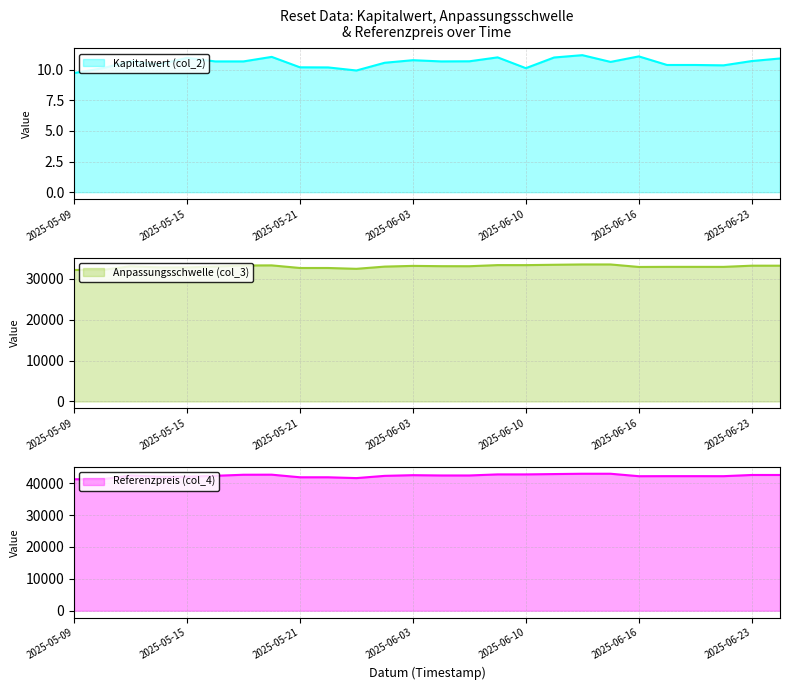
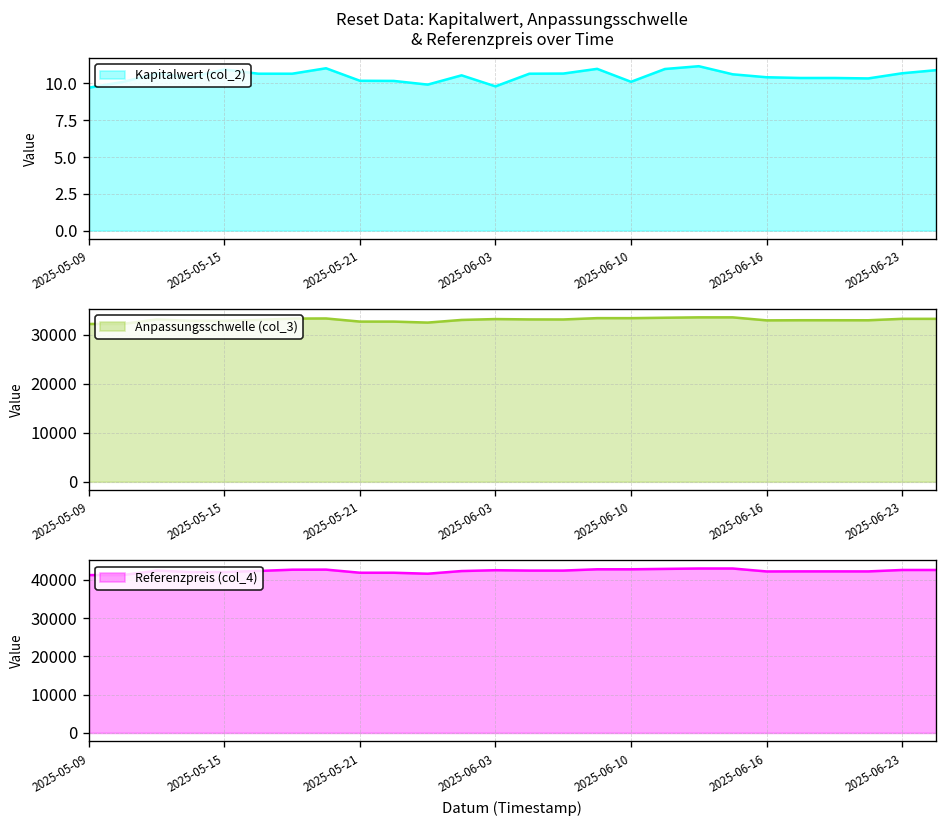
Reset Data: Kapitalwert, Anpassungsschwelle & Referenzpreis over Time, 2025-06-03: 10.8 -> 9.8
Reset Data: Kapitalwert, Anpassungsschwelle & Referenzpreis over Time, 2025-06-16: 11.1 -> 10.4
